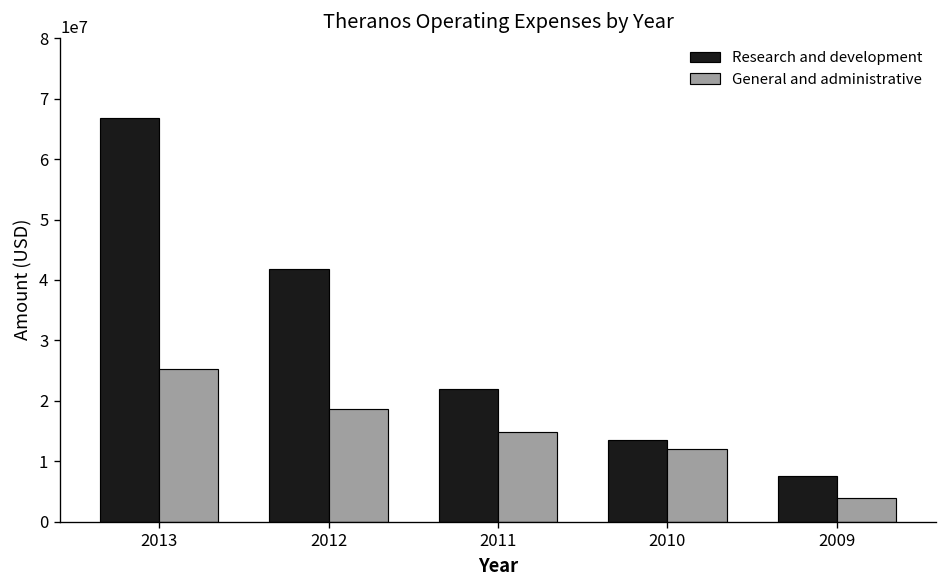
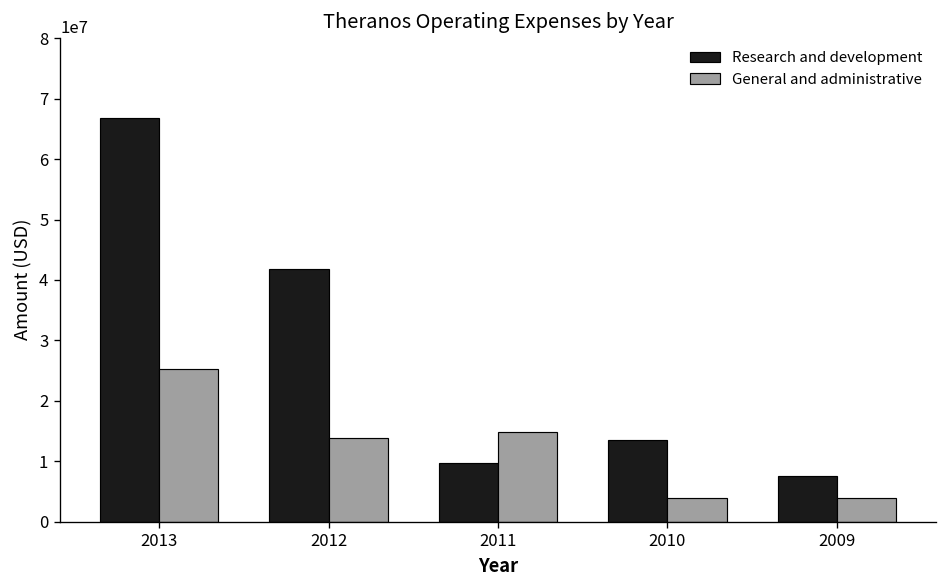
General and administrative, 2012: 19000000 -> 14000000
Research and development, 2011: 22000000 -> 10000000
General and administrative, 2010: 12000000 -> 4000000
